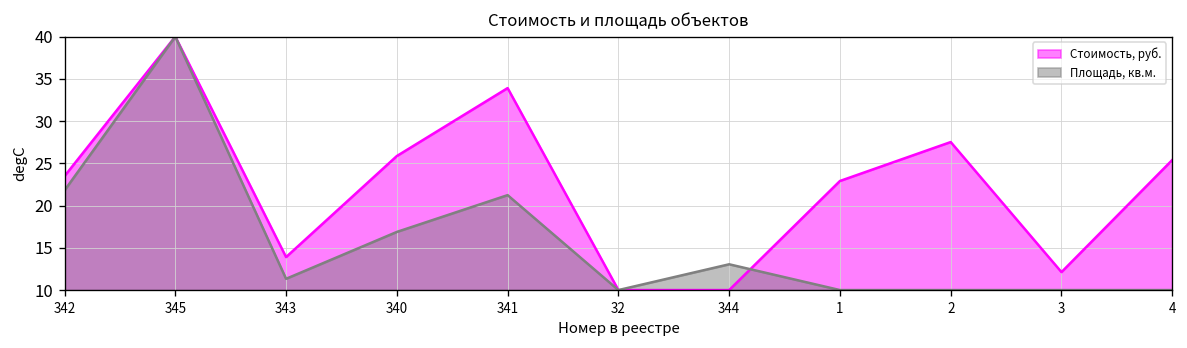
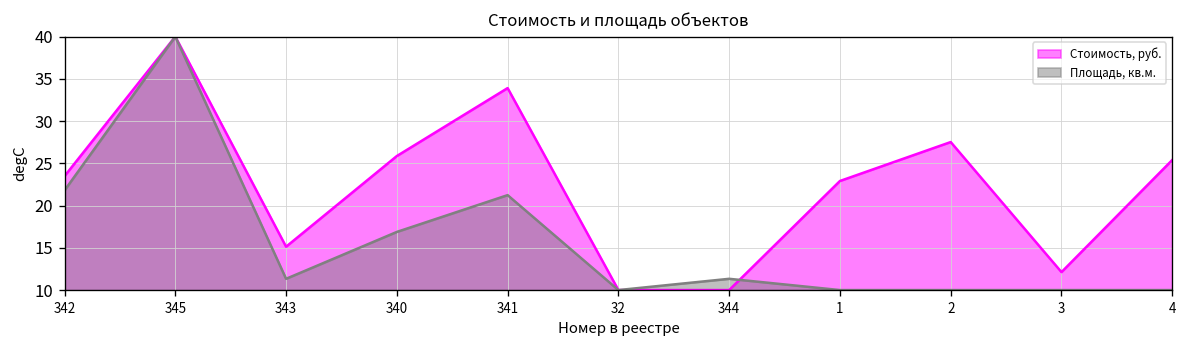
Стоимость, руб., 343: 14 -> 15
Площадь, кв.м., 344: 13 -> 11
